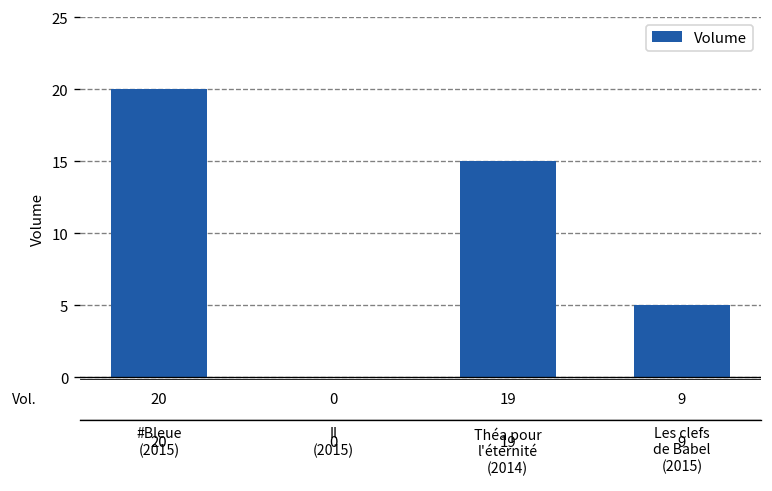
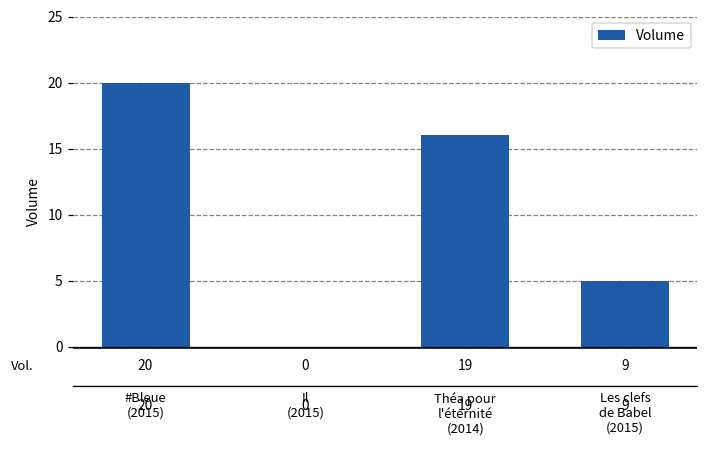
Théa pour l'éternité (2014): 15 -> 16
